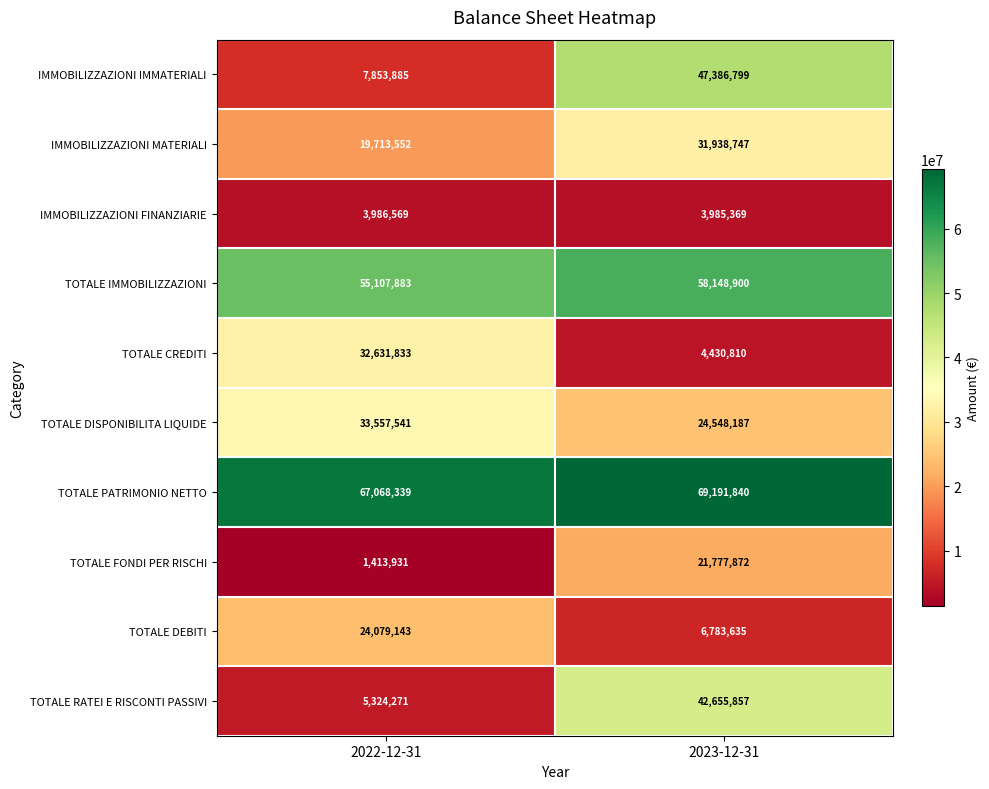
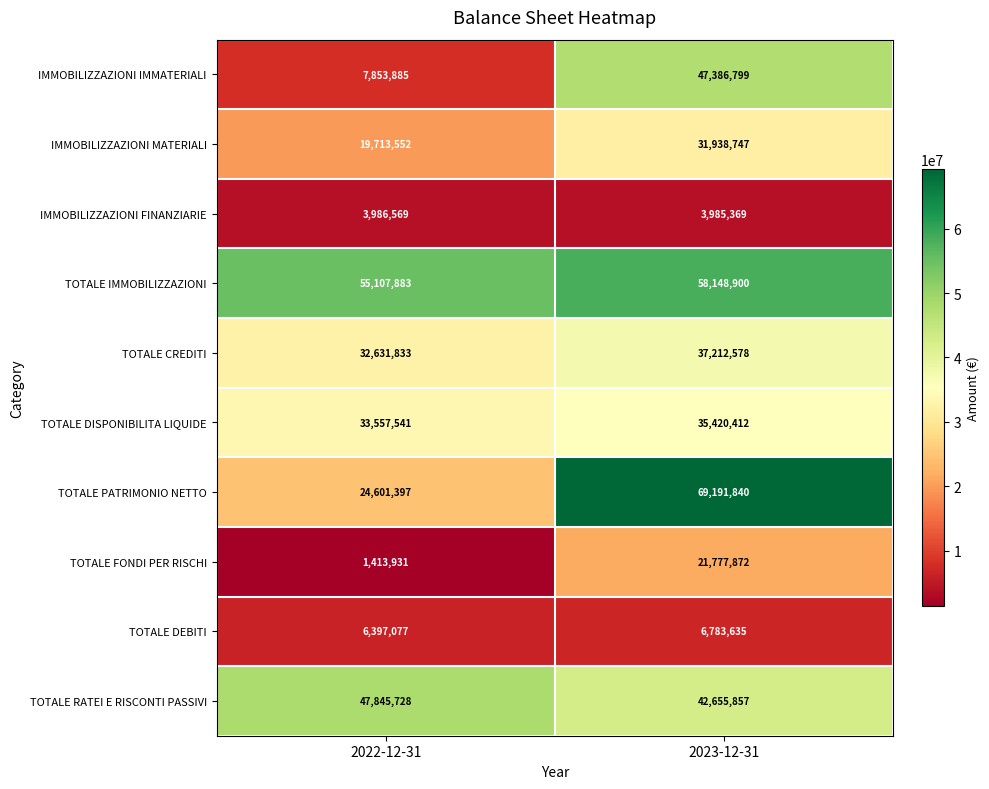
TOTALE CREDITI, 2023-12-31: 4,430,810 -> 37,212,578
TOTALE DISPONIBILITA LIQUIDE, 2023-12-31: 24,548,187 -> 35,420,412
TOTALE PATRIMONIO NETTO, 2022-12-31: 67,068,339 -> 24,601,397
TOTALE DEBITI, 2022-12-31: 24,079,143 -> 6,397,077
TOTALE RATEI E RISCONTI PASSIVI, 2022-12-31: 5,324,271 -> 47,845,728
